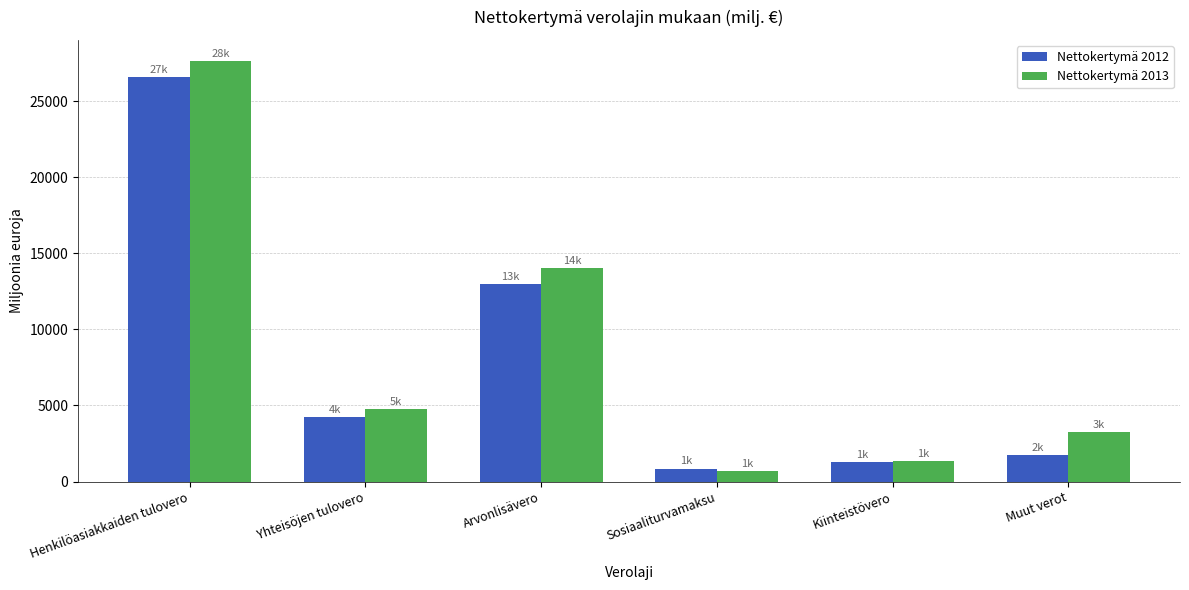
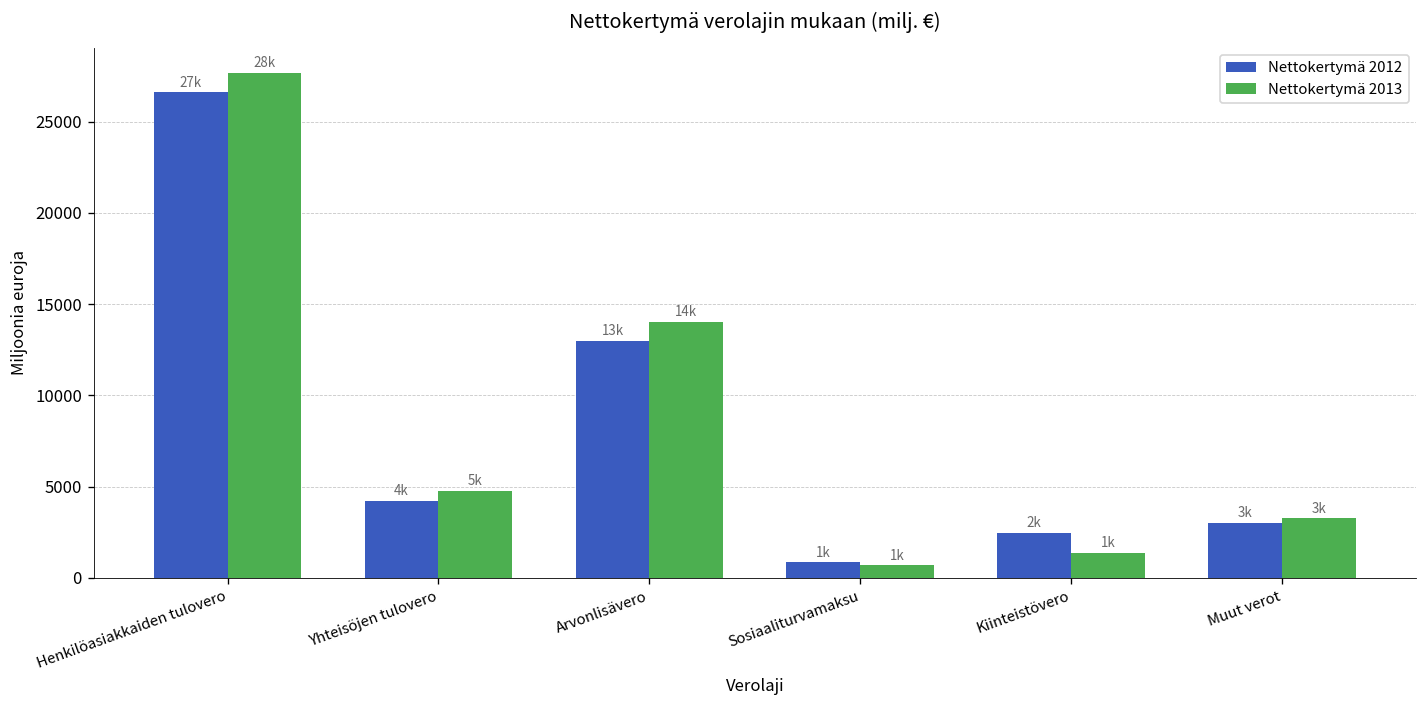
Nettokertymä 2012, Kiinteistövero: 1k -> 2k
Nettokertymä 2012, Muut verot: 2k -> 3k
